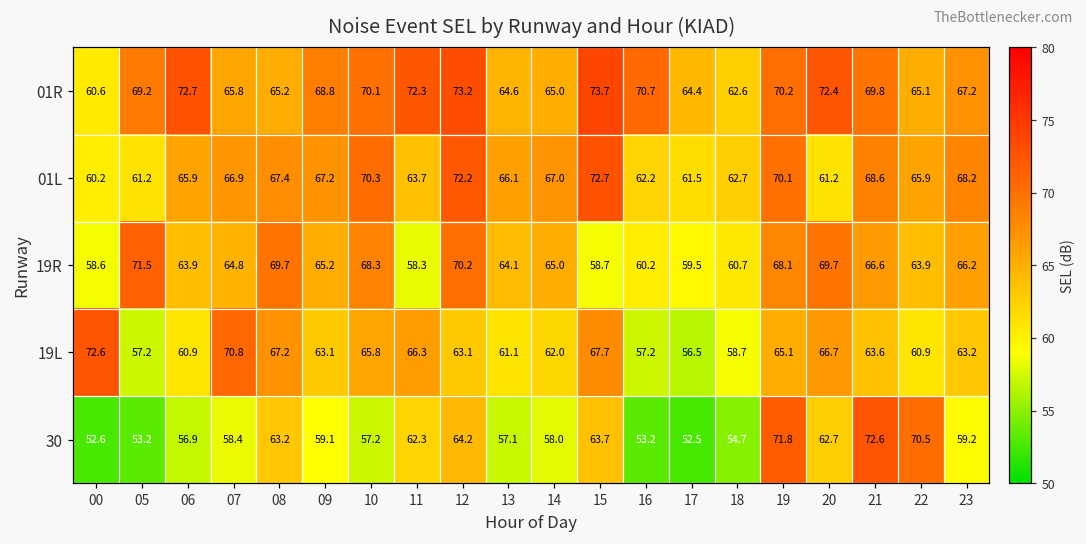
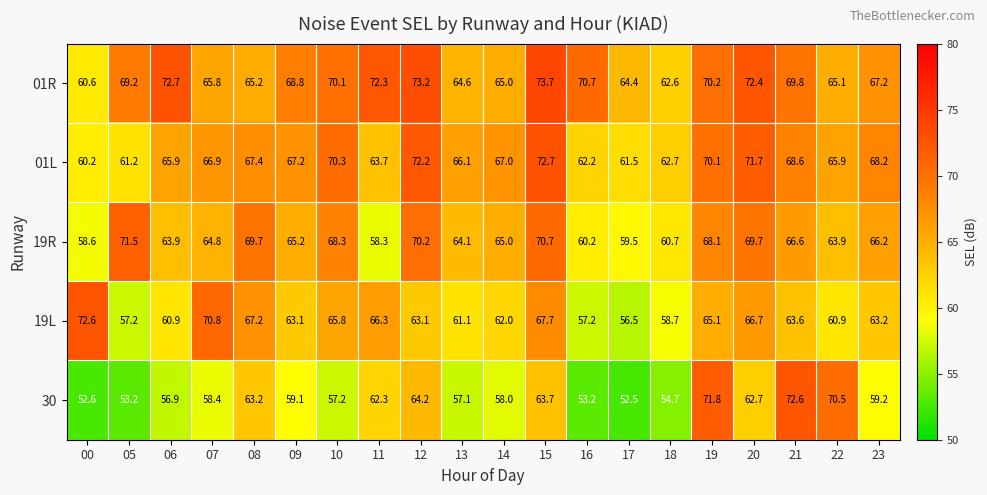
01L, 20: 61.2 -> 71.7
19R, 15: 58.7 -> 70.7
